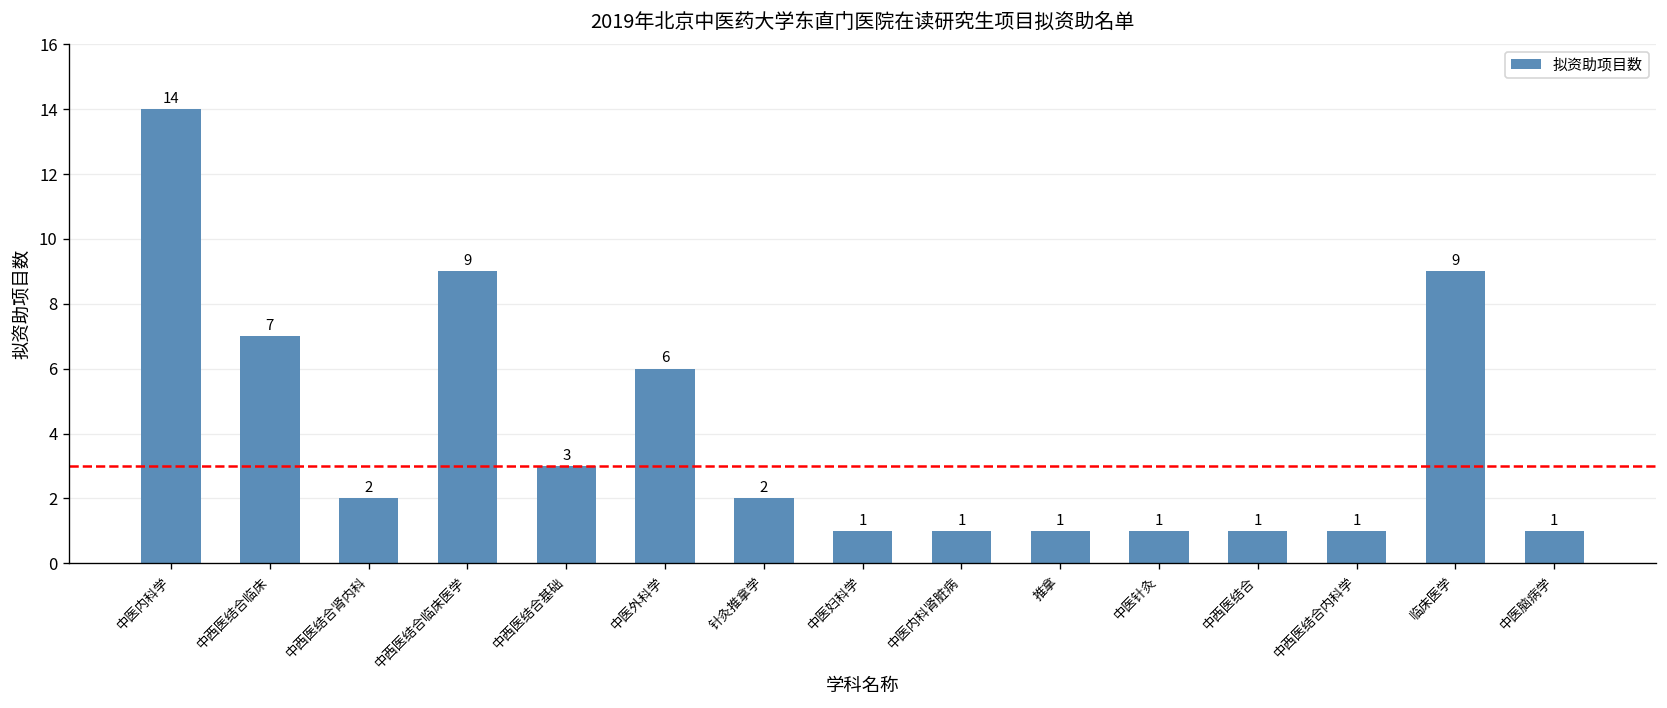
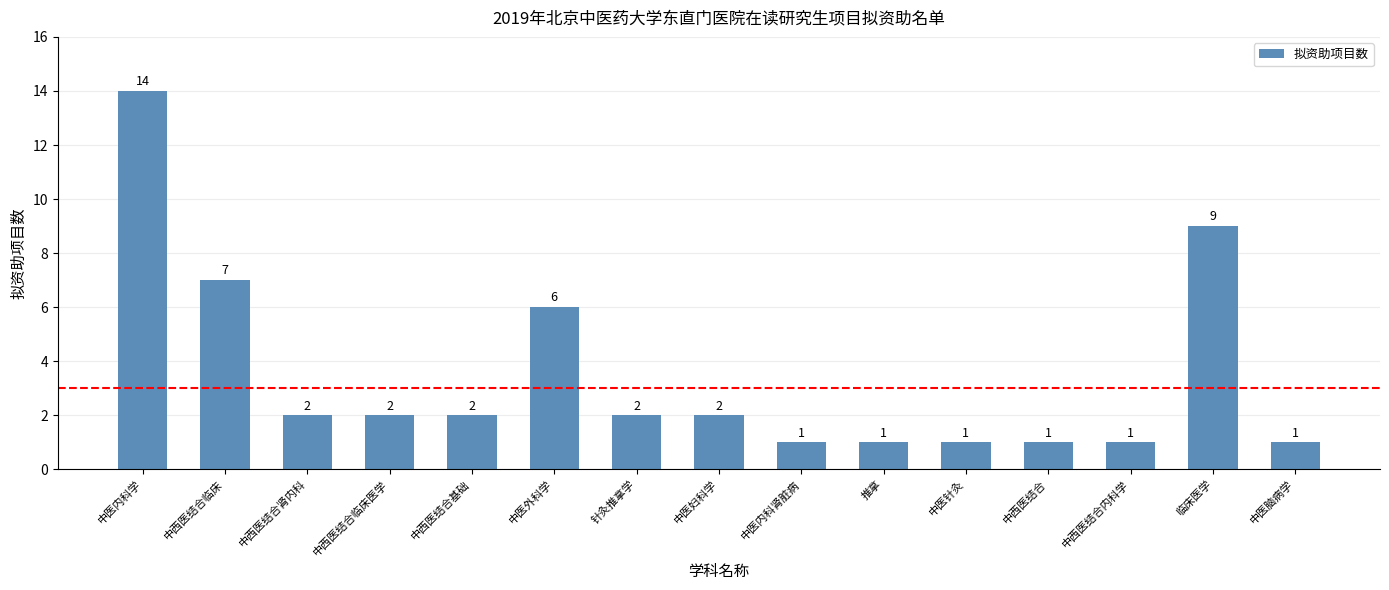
中西医结合临床医学: 9 -> 2
中西医结合基础: 3 -> 2
中医妇科学: 1 -> 2
